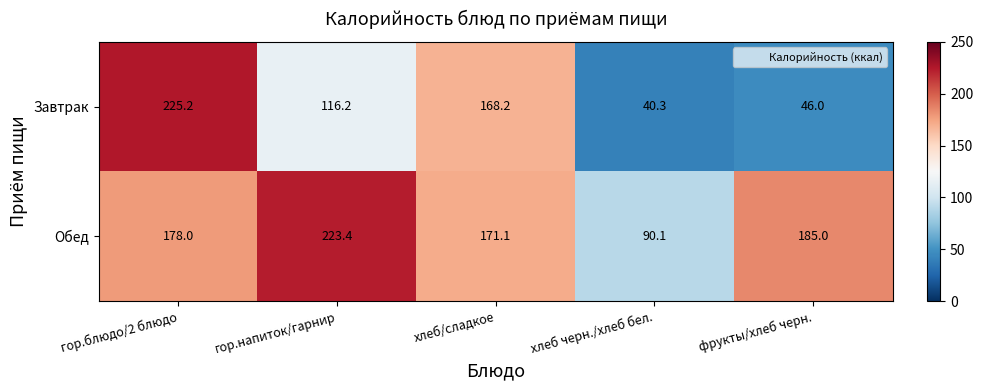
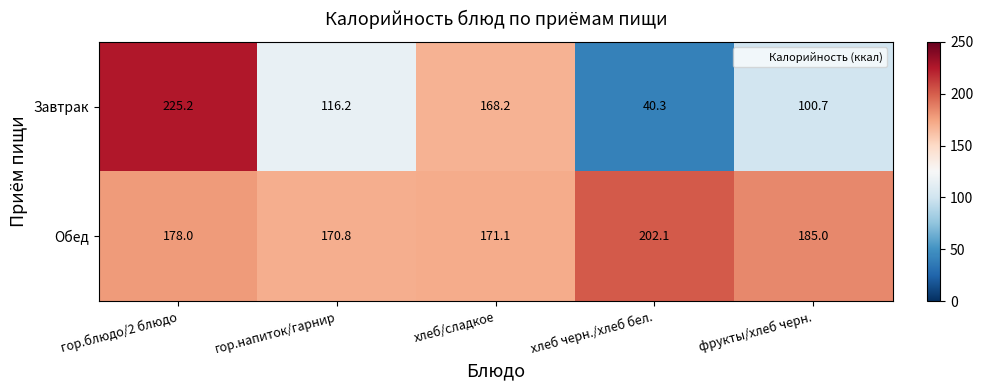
Завтрак, фрукты/хлеб черн.: 46.0 -> 100.7
Обед, гор.напиток/гарнир: 223.4 -> 170.8
Обед, хлеб черн./хлеб бел.: 90.1 -> 202.1
